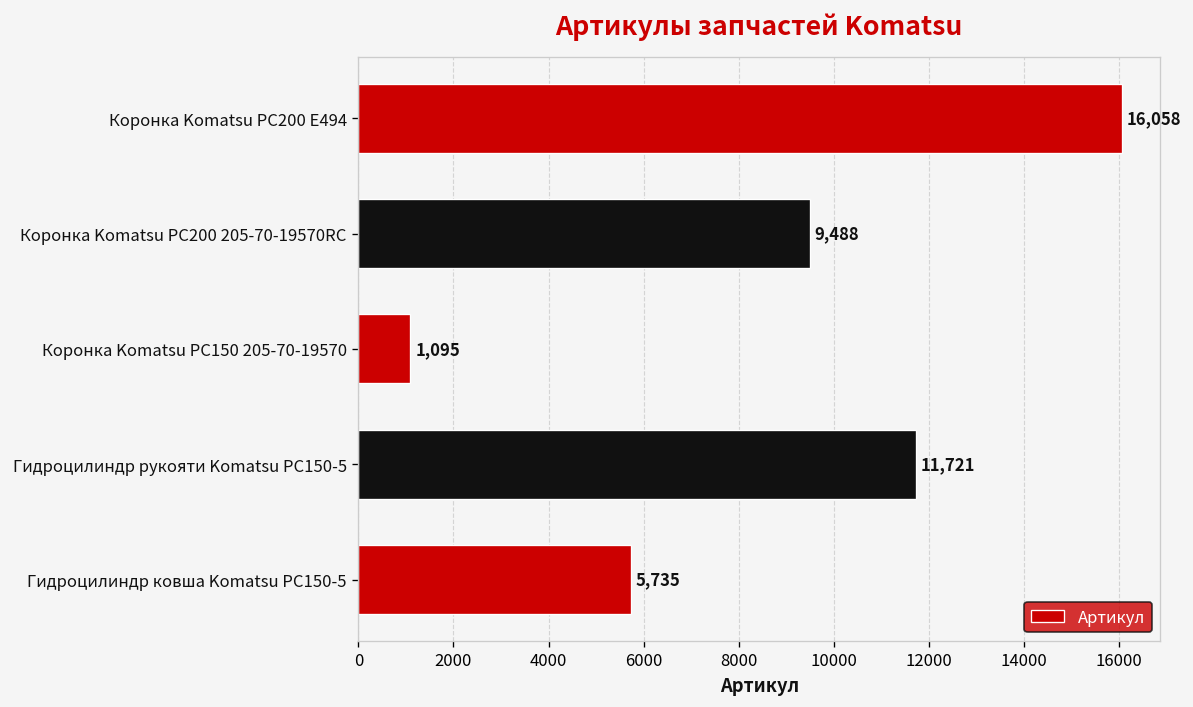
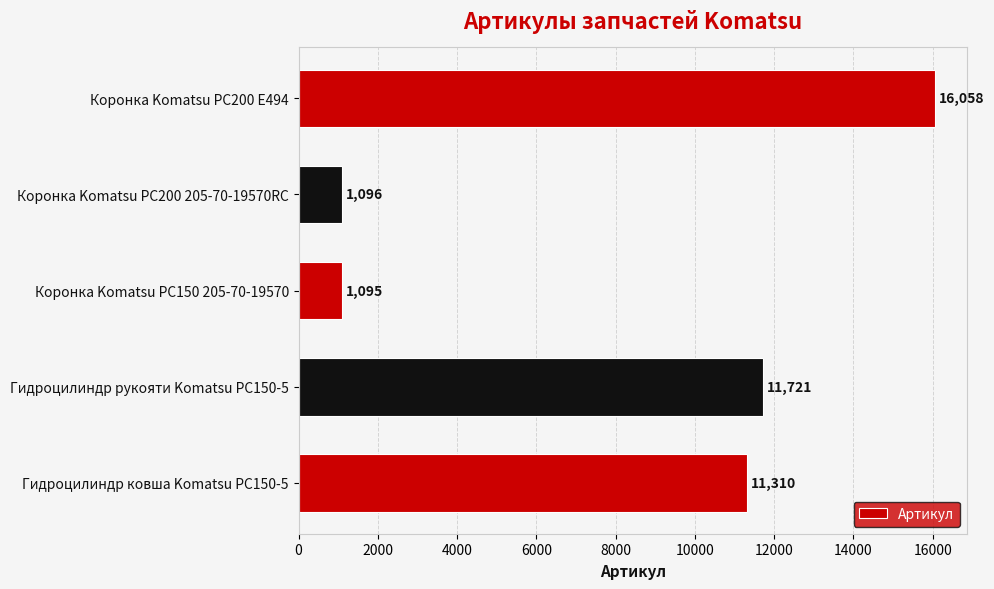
Коронка Komatsu PC200 205-70-19570RC: 9,488 -> 1,096
Гидроцилиндр ковша Komatsu PC150-5: 5,735 -> 11,310
